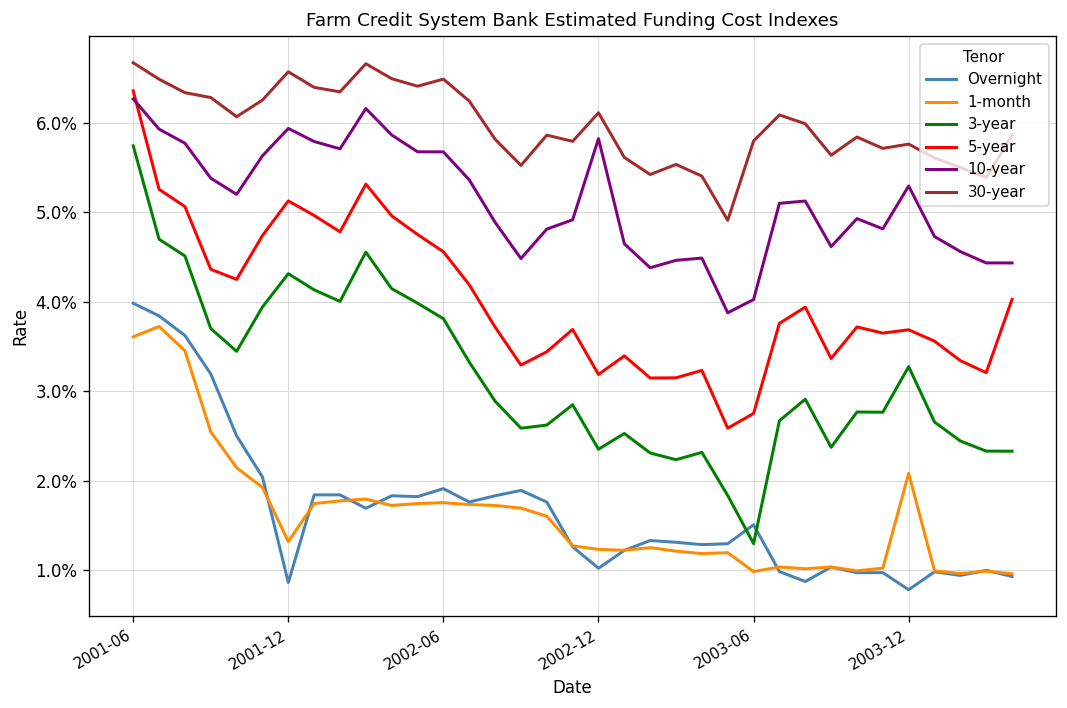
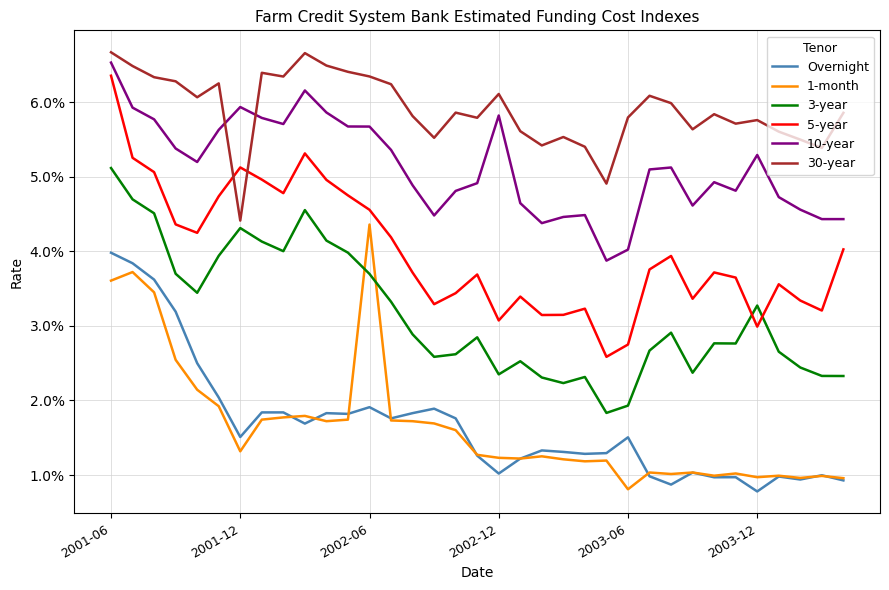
3-year, 2001-06: 5.7% -> 5.1%
10-year, 2001-06: 6.3% -> 6.5%
Overnight, 2001-12: 0.9% -> 1.5%
30-year, 2001-12: 6.6% -> 4.4%
1-month, 2002-06: 1.8% -> 4.4%
3-year, 2002-06: 3.8% -> 3.7%
30-year, 2002-06: 6.5% -> 6.3%
5-year, 2002-12: 3.2% -> 3.1%
1-month, 2003-06: 1.0% -> 0.8%
3-year, 2003-06: 1.3% -> 1.9%
1-month, 2003-12: 2.1% -> 1.0%
5-year, 2003-12: 3.7% -> 3.0%
